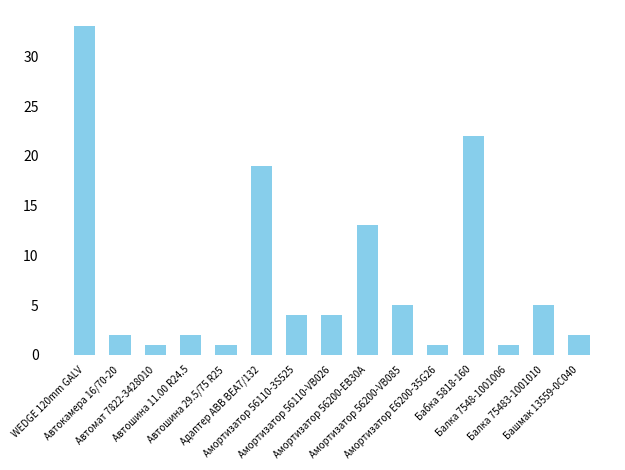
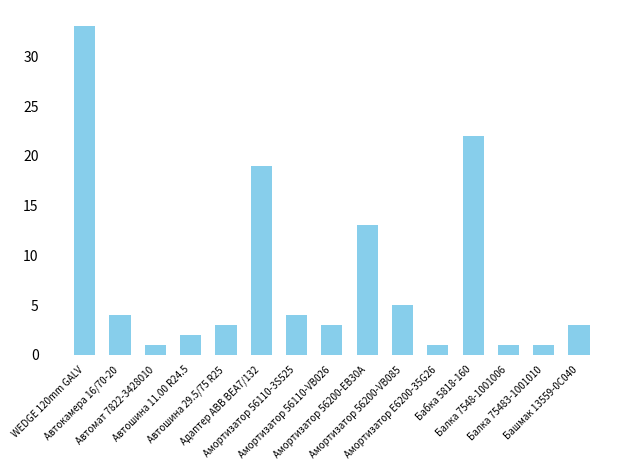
Автокамера 16/70-20: 2 -> 4
Автошина 29.5/75 R25: 1 -> 3
Амортизатор 56110-VB026: 4 -> 3
Балка 75483-1001010: 5 -> 1
Башмак 13559-0C040: 2 -> 3
